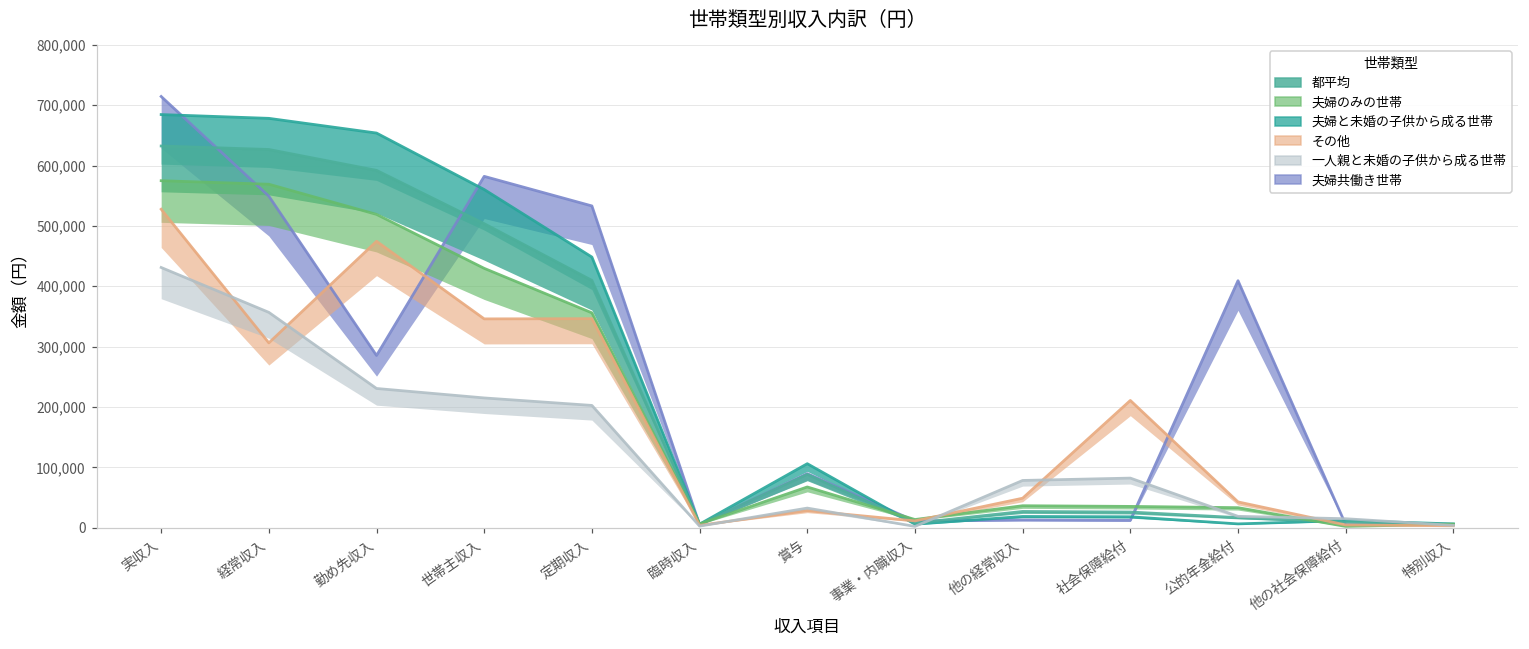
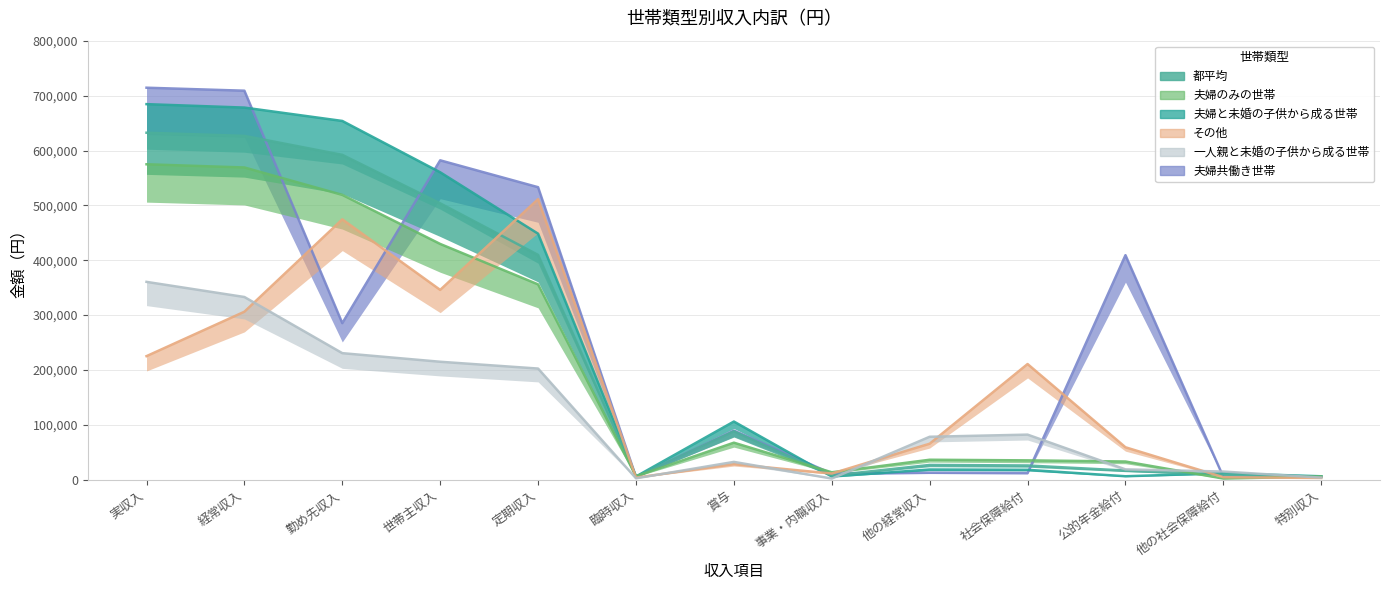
その他, 実収入: 530,000 -> 230,000
一人親と未婚の子供から成る世帯, 実収入: 430,000 -> 360,000
夫婦共働き世帯, 経常収入: 550,000 -> 710,000
一人親と未婚の子供から成る世帯, 経常収入: 360,000 -> 330,000
その他, 定期収入: 350,000 -> 510,000
その他, 他の経常収入: 50,000 -> 70,000
その他, 公的年金給付: 40,000 -> 60,000
